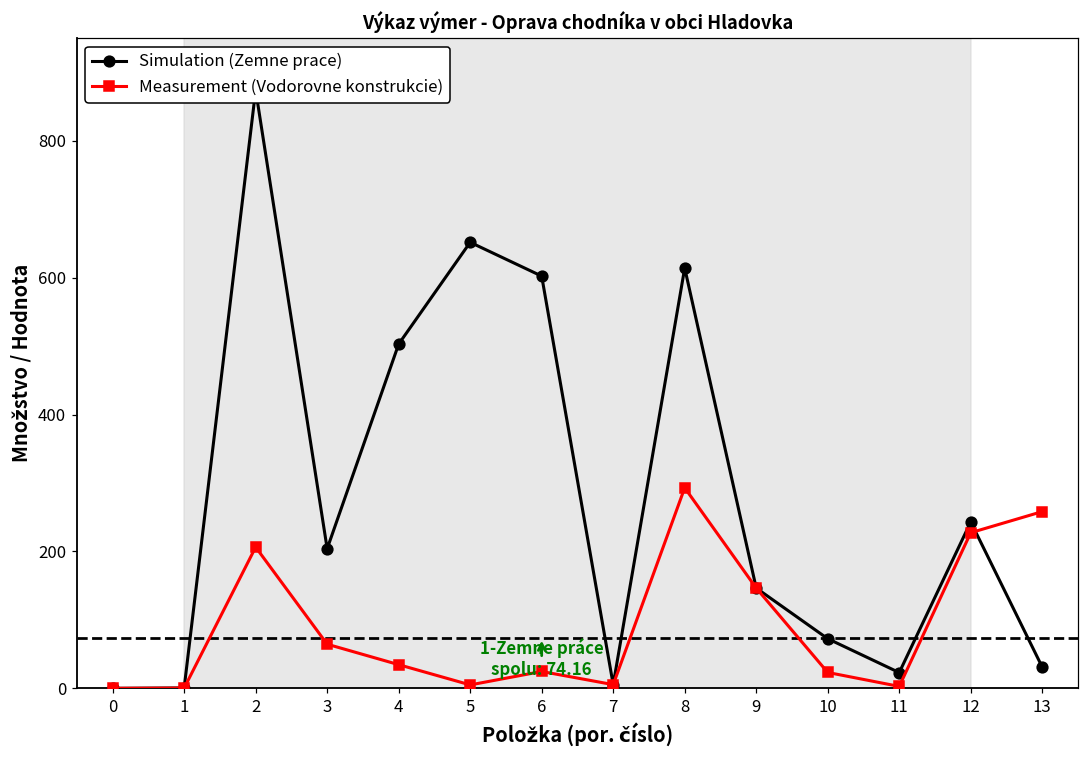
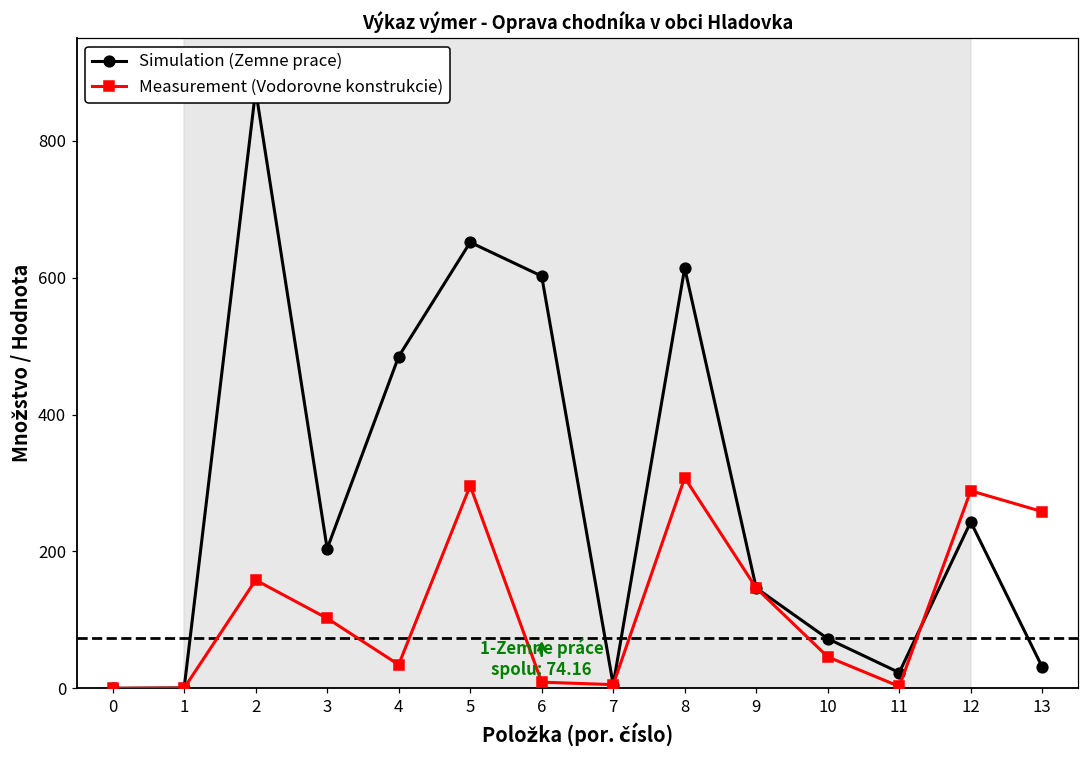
Measurement (Vodorovne konstrukcie), 2: 210 -> 160
Measurement (Vodorovne konstrukcie), 3: 60 -> 100
Simulation (Zemne prace), 4: 500 -> 480
Measurement (Vodorovne konstrukcie), 5: 10 -> 300
Measurement (Vodorovne konstrukcie), 6: 20 -> 10
Measurement (Vodorovne konstrukcie), 8: 290 -> 310
Measurement (Vodorovne konstrukcie), 10: 20 -> 50
Measurement (Vodorovne konstrukcie), 12: 230 -> 290
